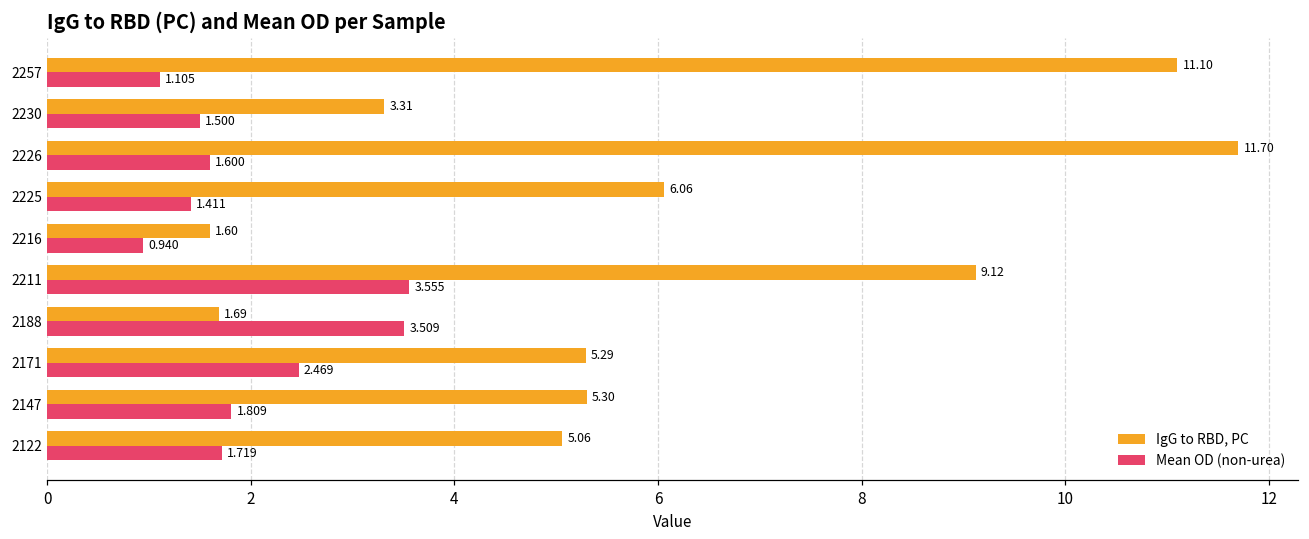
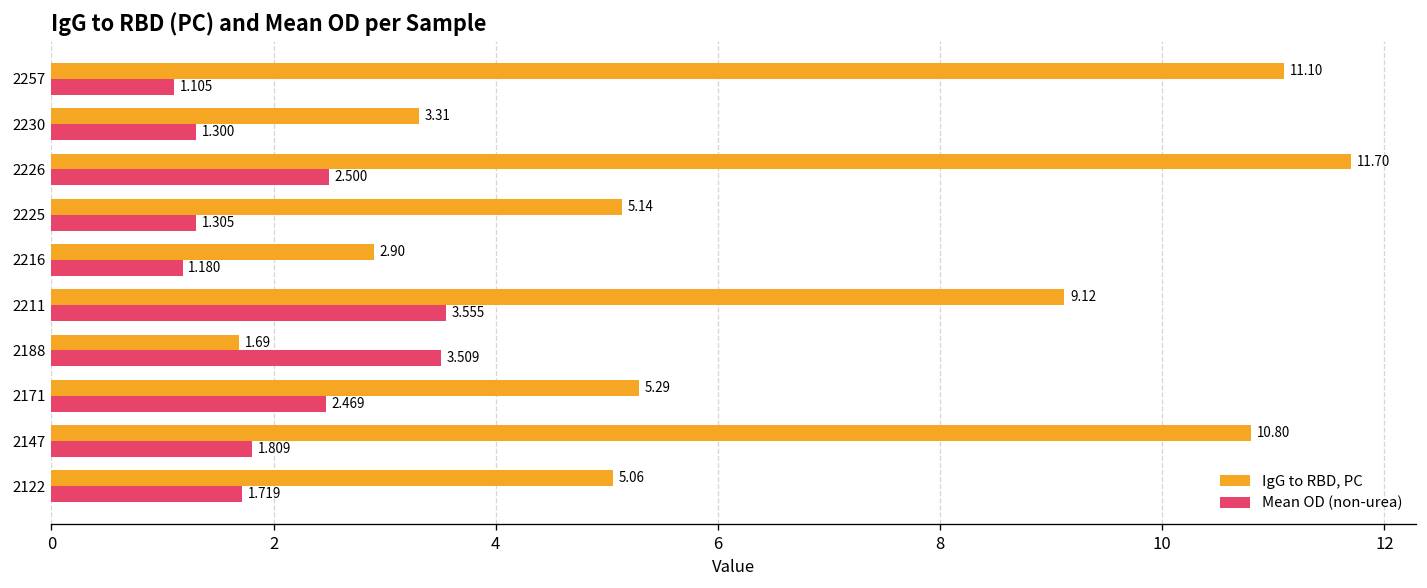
Mean OD (non-urea), 2230: 1.500 -> 1.300
Mean OD (non-urea), 2226: 1.600 -> 2.500
IgG to RBD, PC, 2225: 6.06 -> 5.14
Mean OD (non-urea), 2225: 1.411 -> 1.305
IgG to RBD, PC, 2216: 1.60 -> 2.90
Mean OD (non-urea), 2216: 0.940 -> 1.180
IgG to RBD, PC, 2147: 5.30 -> 10.80
